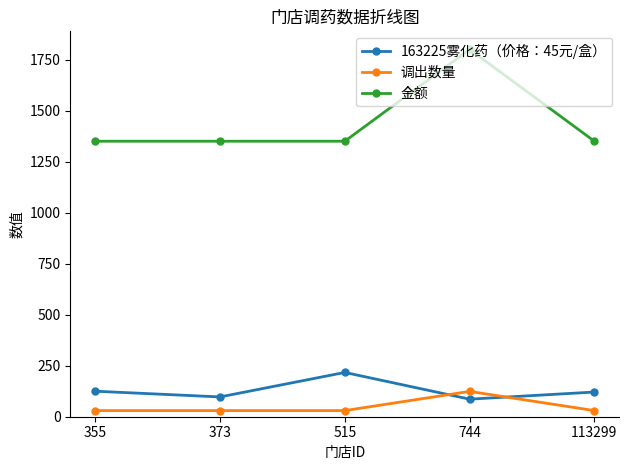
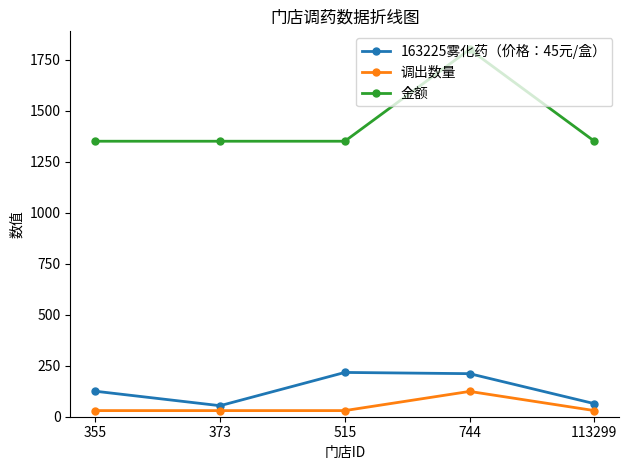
163225雾化药（价格：45元/盒）, 373: 100 -> 50
163225雾化药（价格：45元/盒）, 744: 90 -> 210
163225雾化药（价格：45元/盒）, 113299: 120 -> 60
